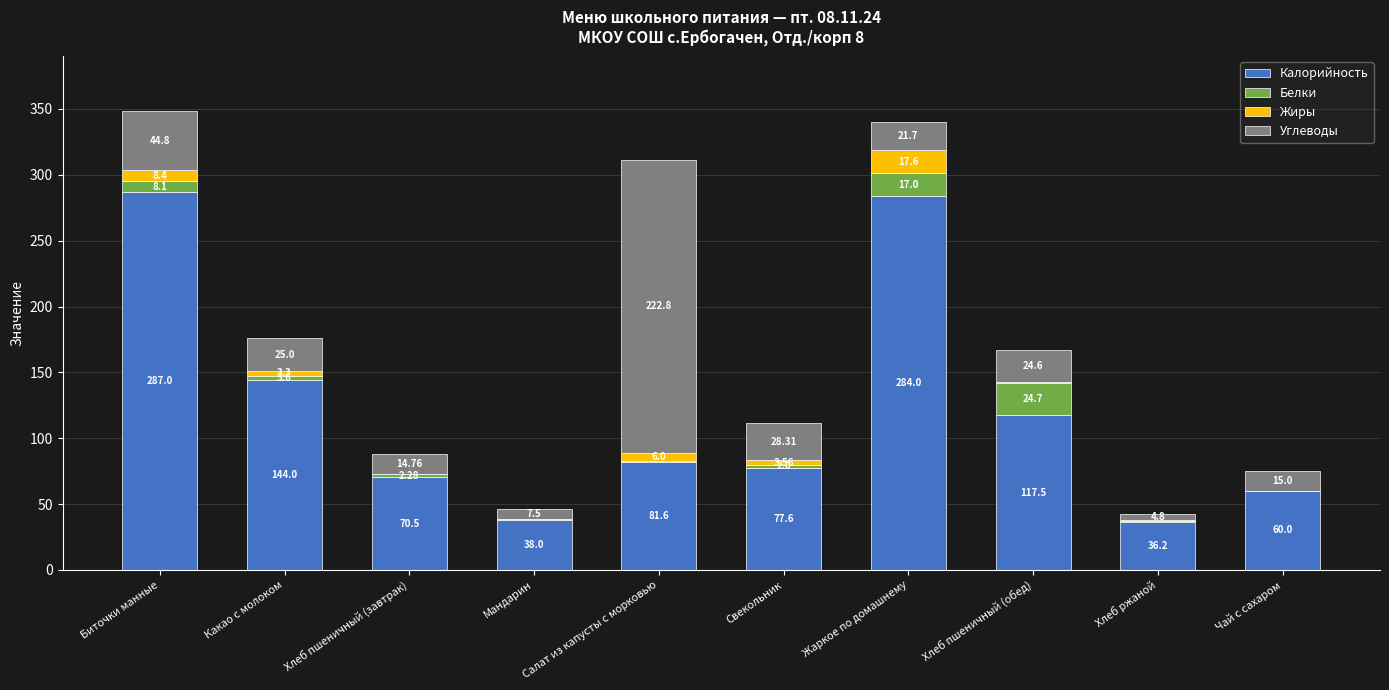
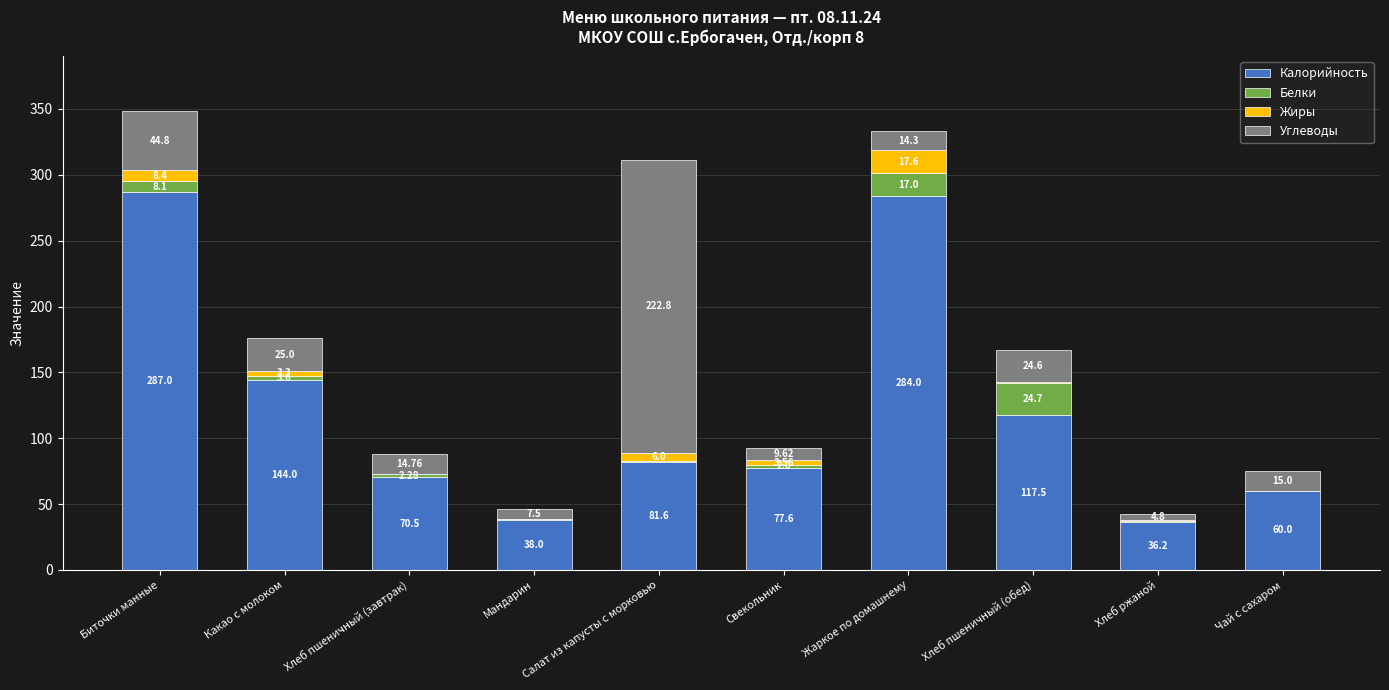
Углеводы, Свекольник: 28.31 -> 9.62
Углеводы, Жаркое по домашнему: 21.7 -> 14.3
